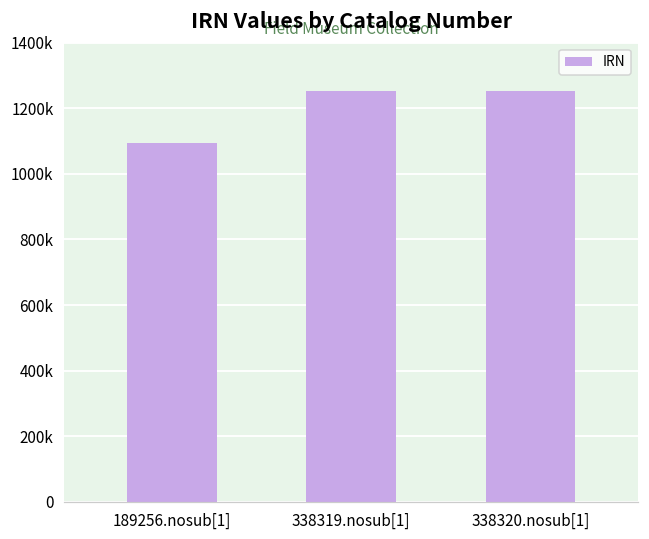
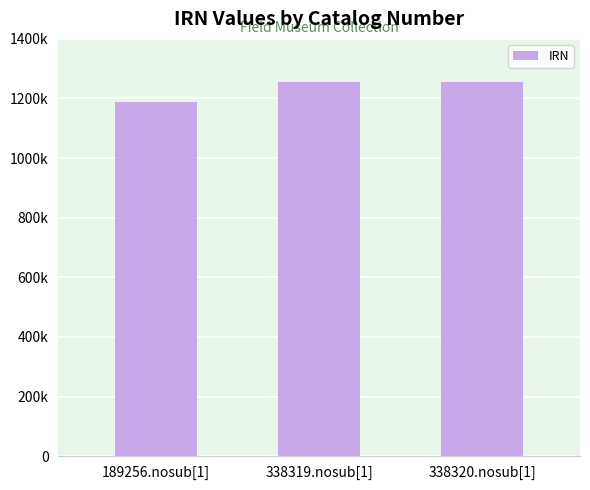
189256.nosub[1]: 1090000 -> 1190000
